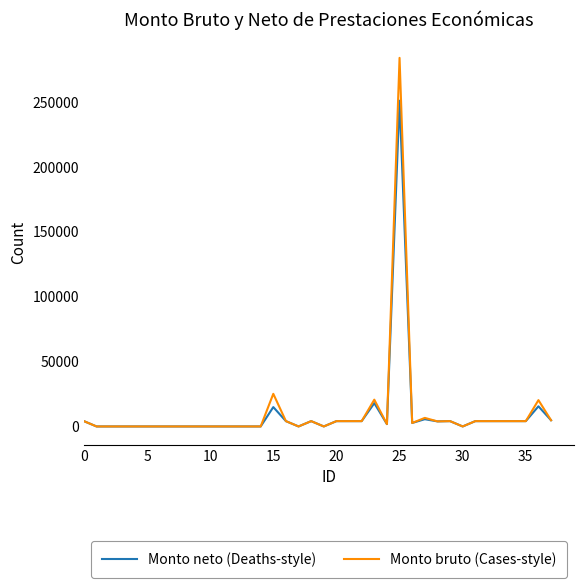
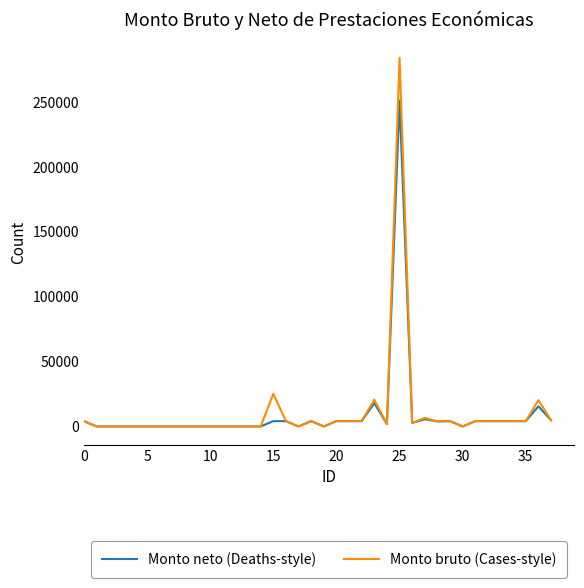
Monto neto (Deaths-style), 15: 15000 -> 4000
